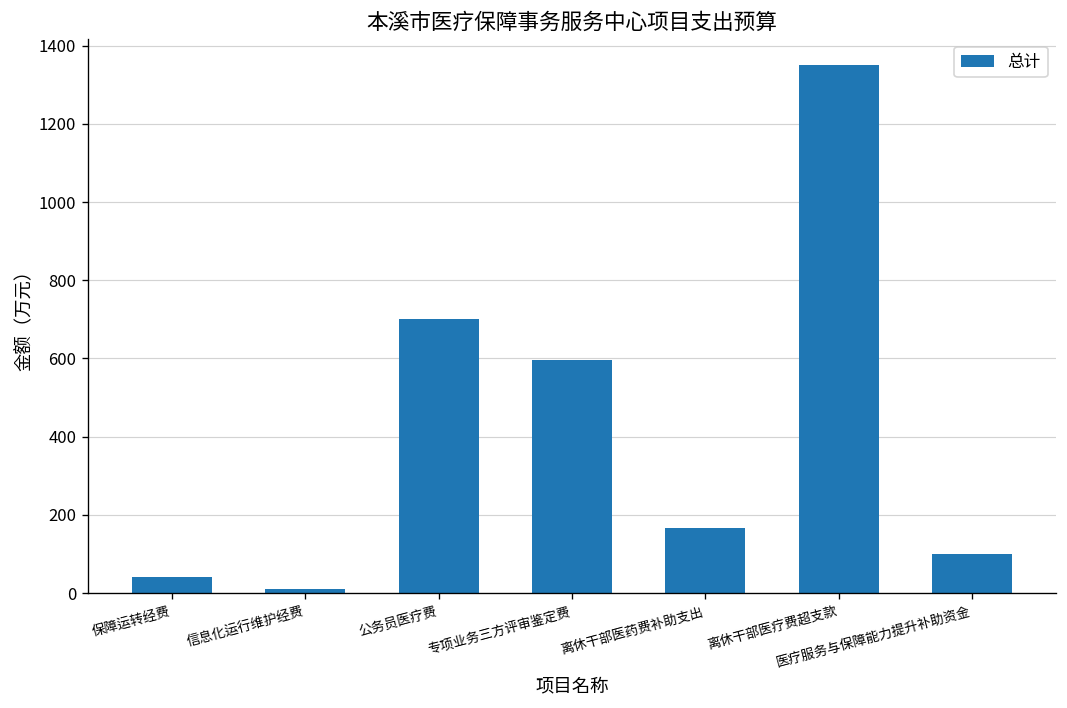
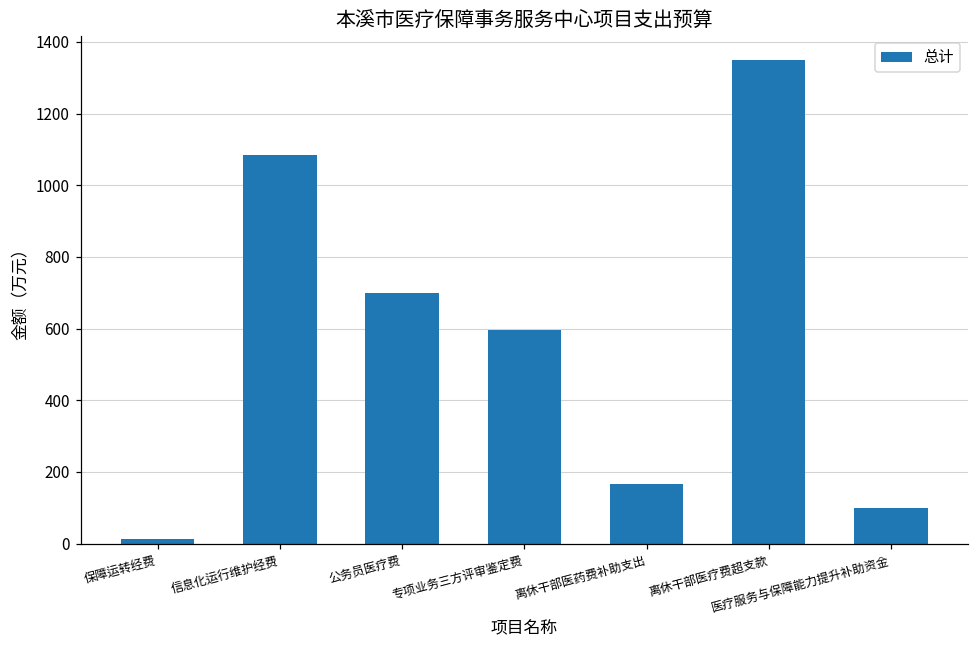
保障运转经费: 40 -> 10
信息化运行维护经费: 10 -> 1080
